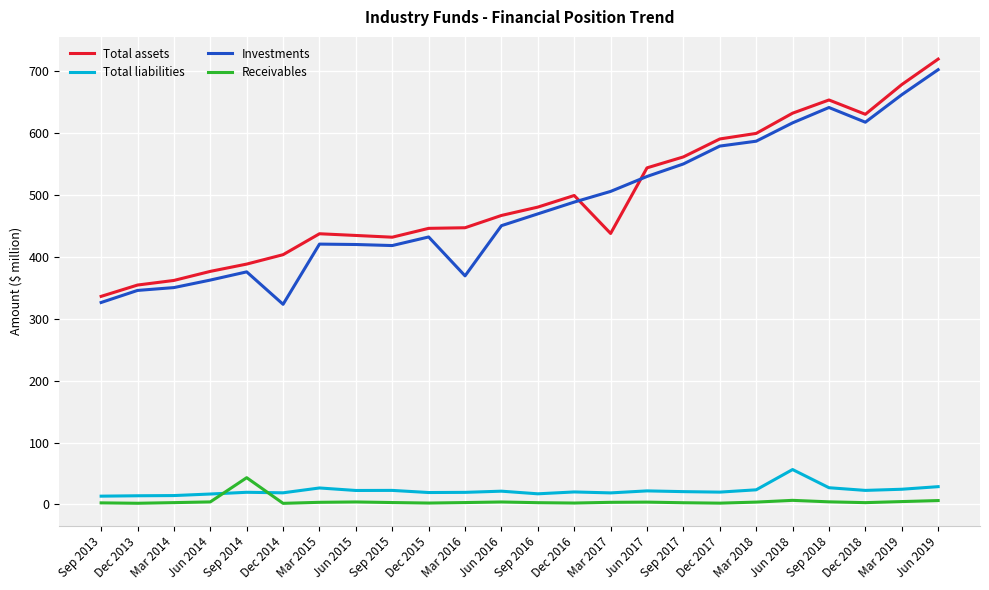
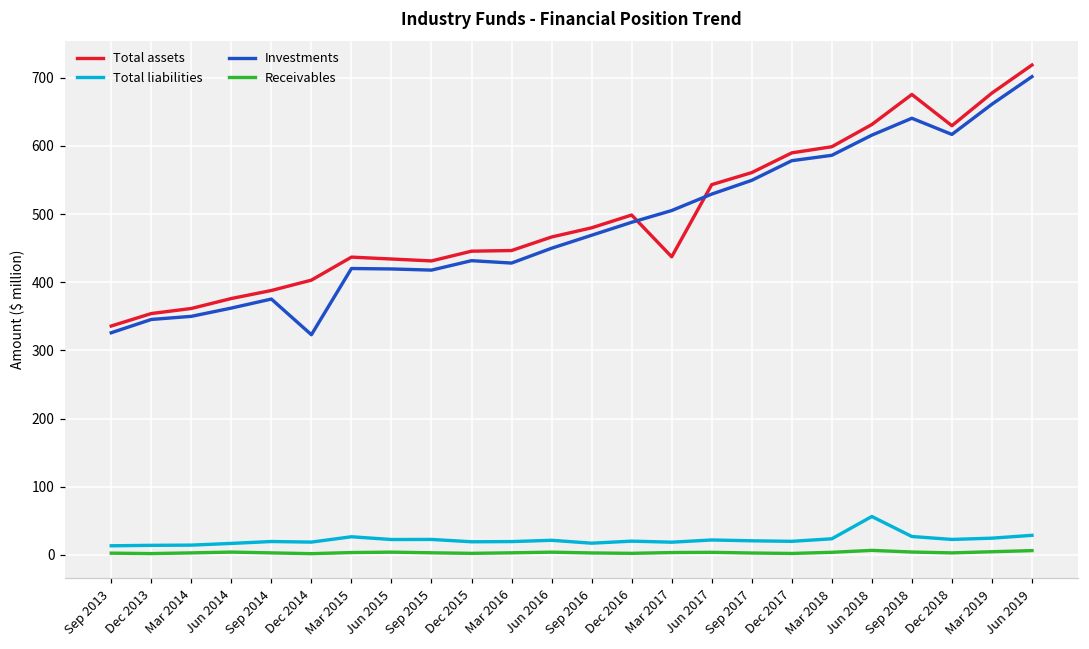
Receivables, Sep 2014: 40 -> 0
Investments, Mar 2016: 370 -> 430
Total assets, Sep 2018: 650 -> 680
